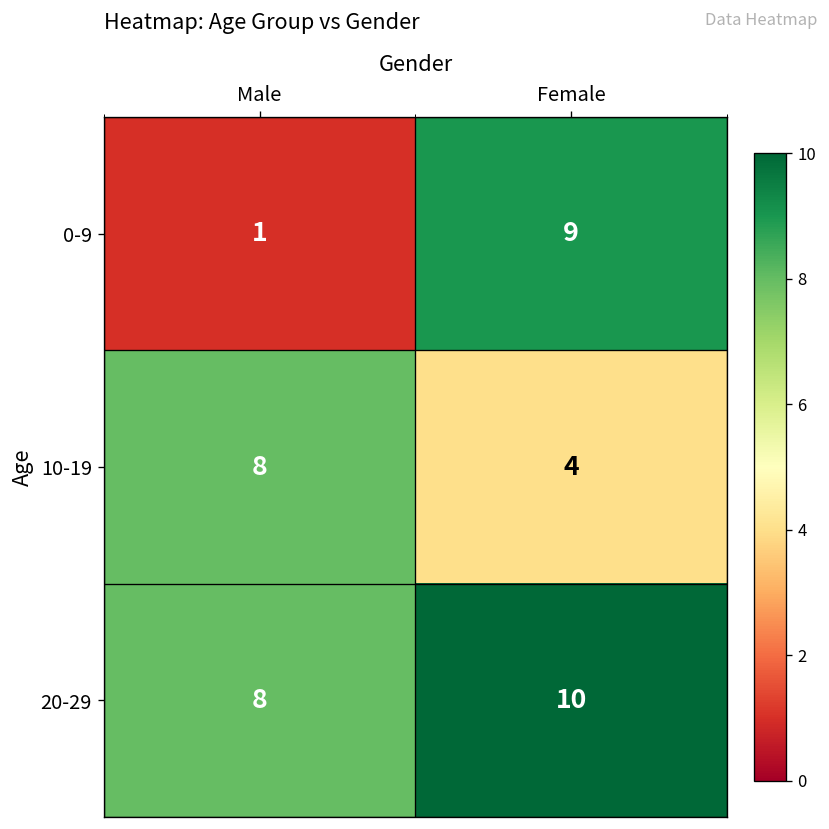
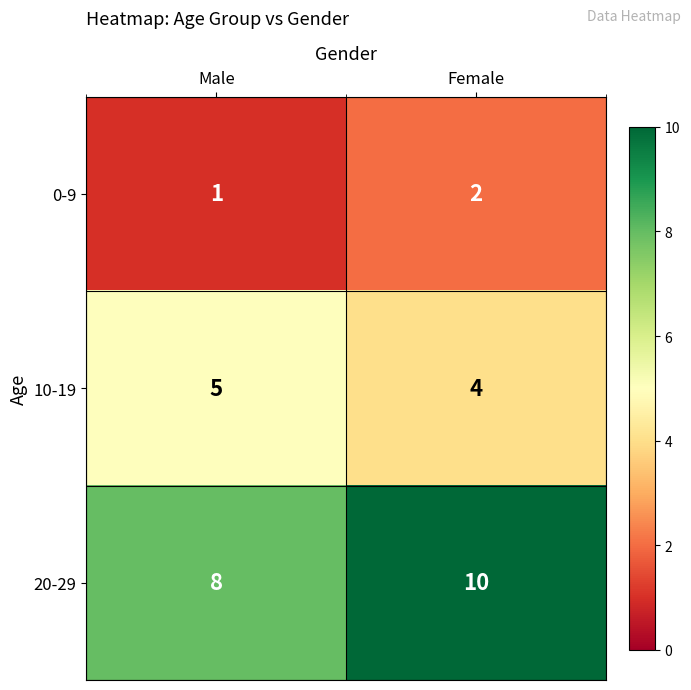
0-9, Female: 9 -> 2
10-19, Male: 8 -> 5
